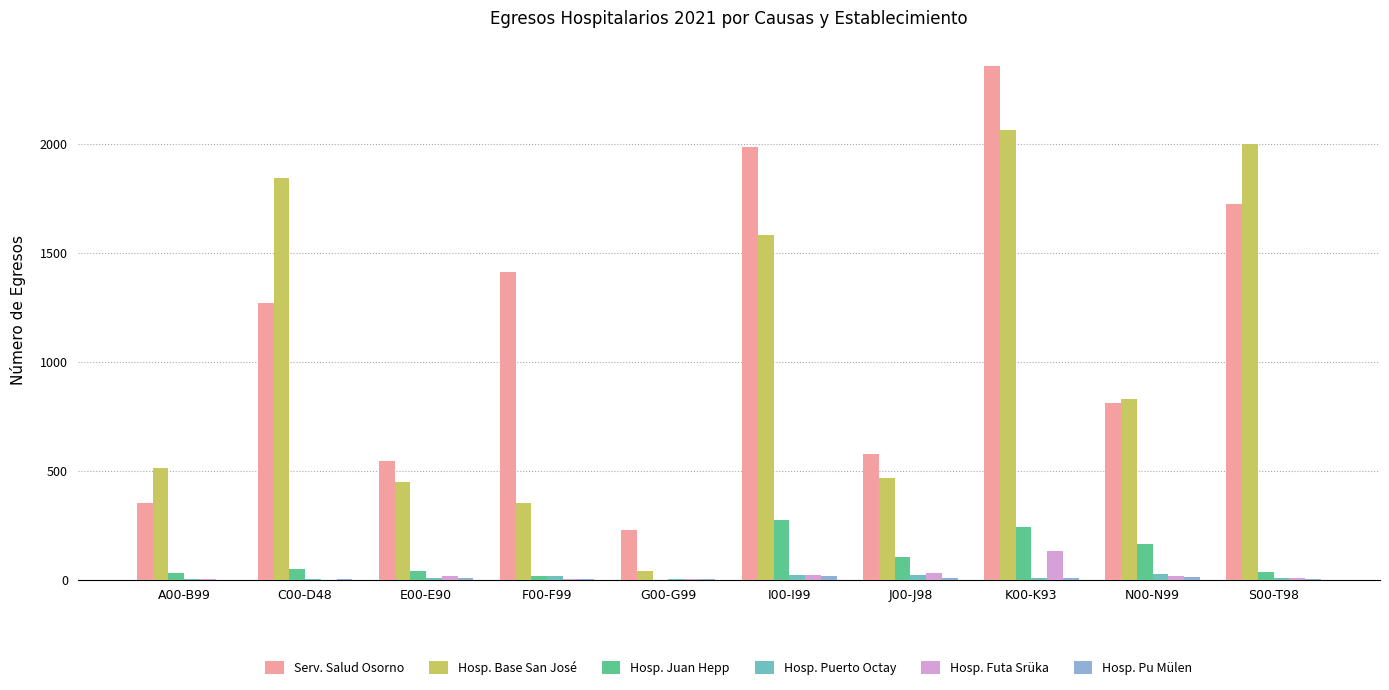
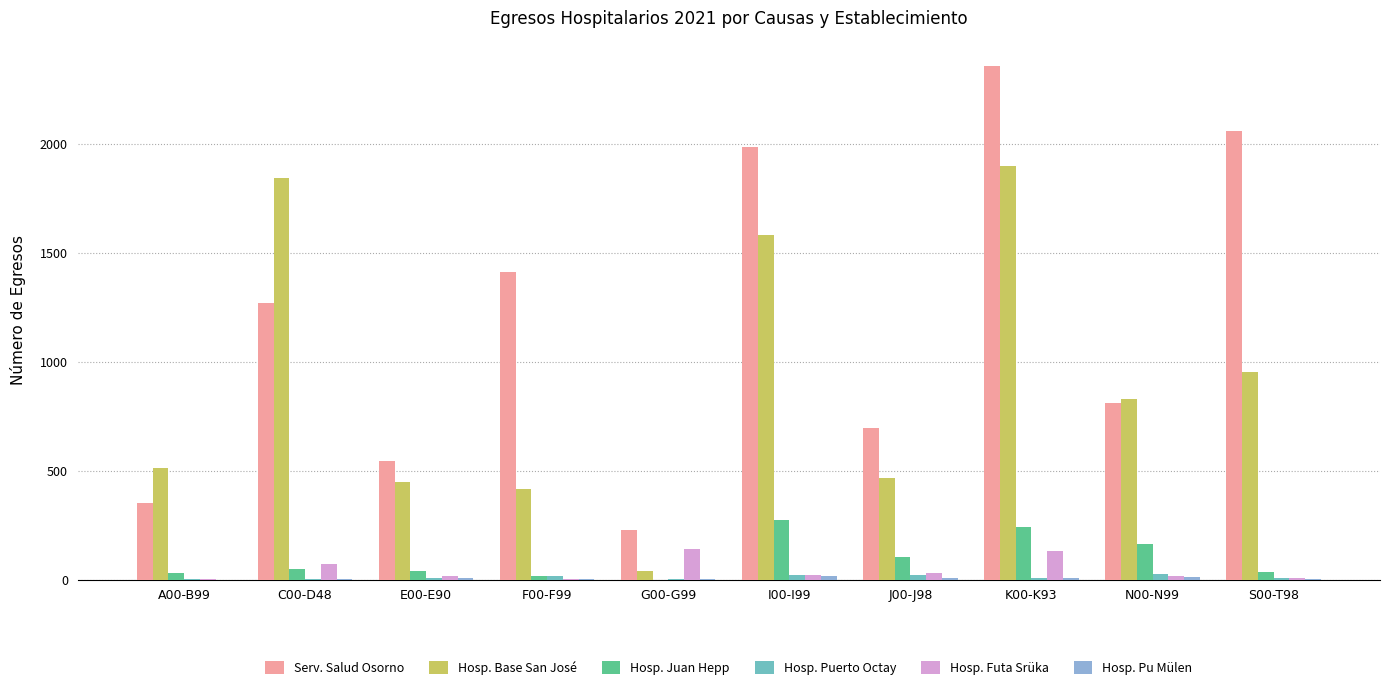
Hosp. Futa Srüka, C00-D48: 0 -> 70
Hosp. Base San José, F00-F99: 350 -> 420
Hosp. Futa Srüka, G00-G99: 0 -> 140
Serv. Salud Osorno, J00-J98: 580 -> 700
Hosp. Base San José, K00-K93: 2060 -> 1900
Serv. Salud Osorno, S00-T98: 1730 -> 2060
Hosp. Base San José, S00-T98: 2000 -> 950
